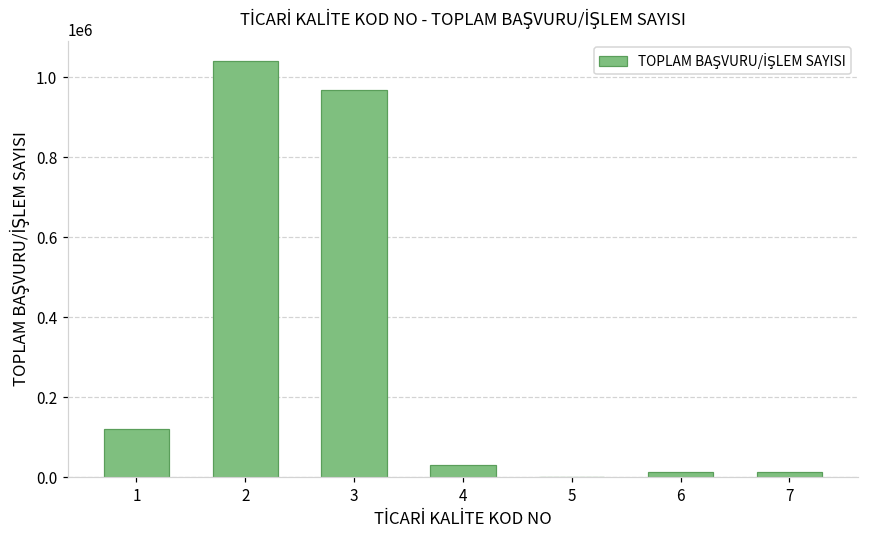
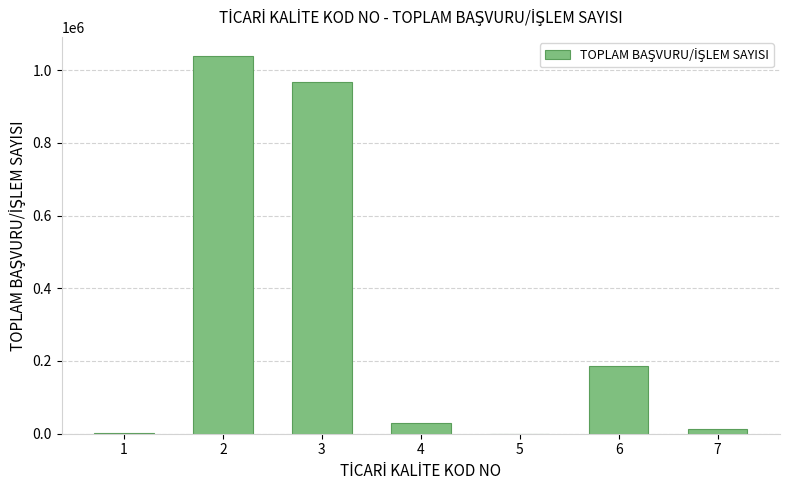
1: 120000 -> 0
6: 10000 -> 190000
